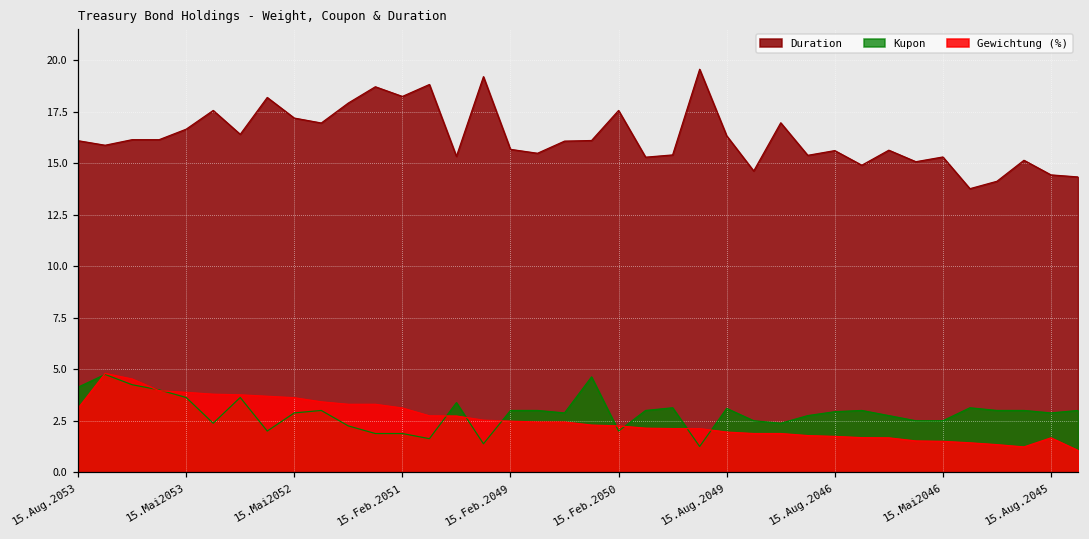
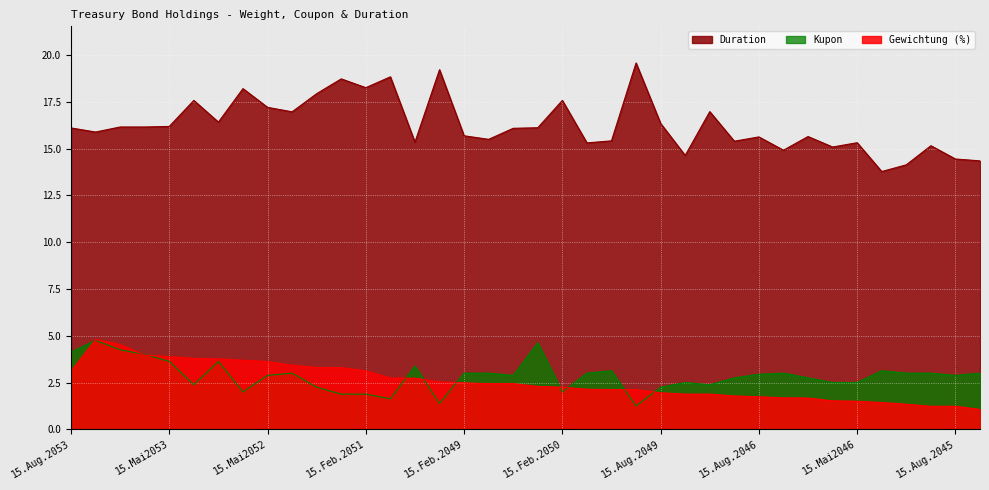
Duration, 15.Mai2053: 16.7 -> 16.2
Kupon, 15.Aug.2049: 3.1 -> 2.3
Gewichtung (%), 15.Aug.2045: 1.7 -> 1.2
